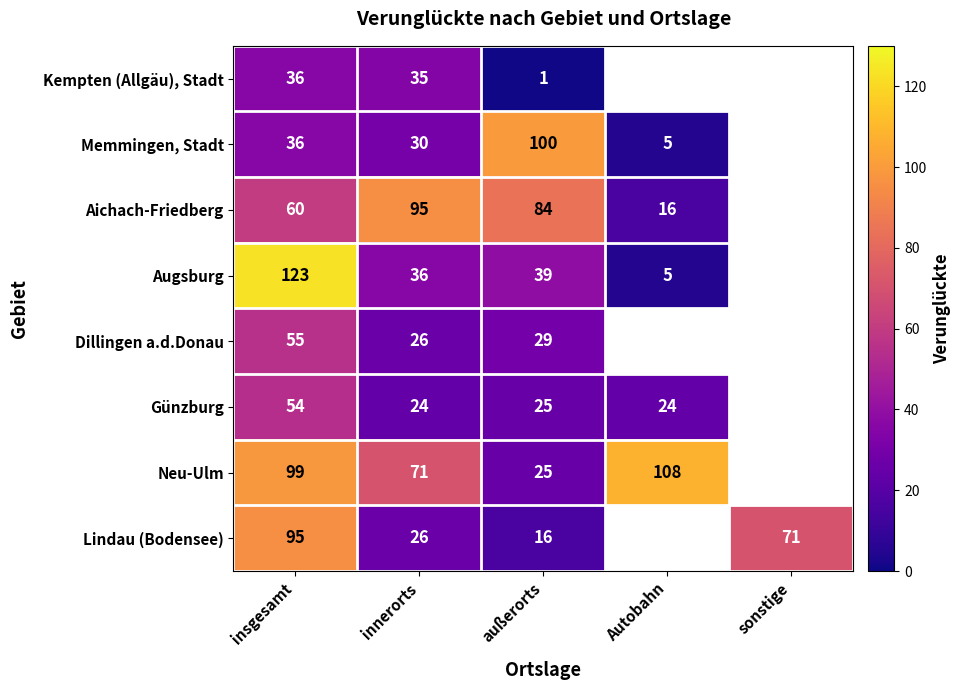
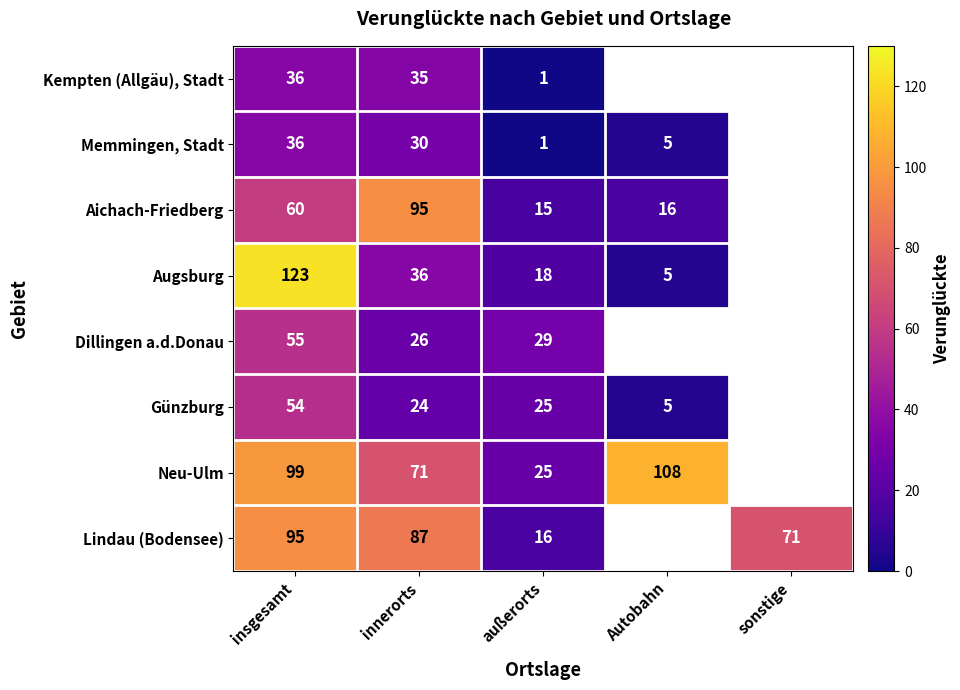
Memmingen, Stadt, außerorts: 100 -> 1
Aichach-Friedberg, außerorts: 84 -> 15
Augsburg, außerorts: 39 -> 18
Günzburg, Autobahn: 24 -> 5
Lindau (Bodensee), innerorts: 26 -> 87
